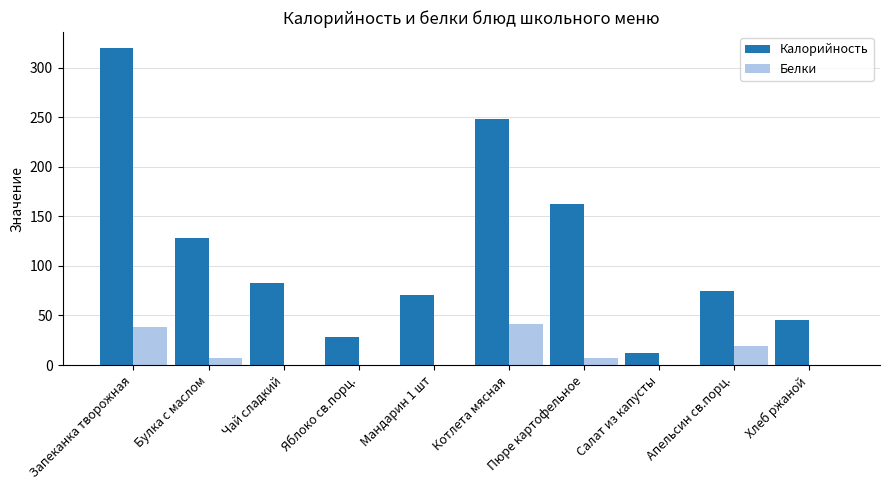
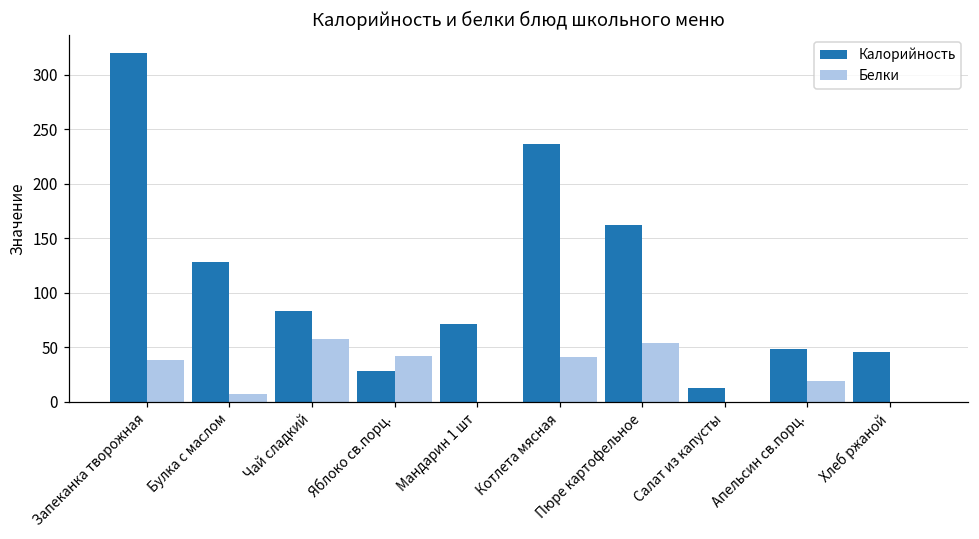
Белки, Чай сладкий: 0 -> 60
Белки, Яблоко св.порц.: 0 -> 40
Калорийность, Котлета мясная: 250 -> 240
Белки, Пюре картофельное: 10 -> 50
Калорийность, Апельсин св.порц.: 80 -> 50
